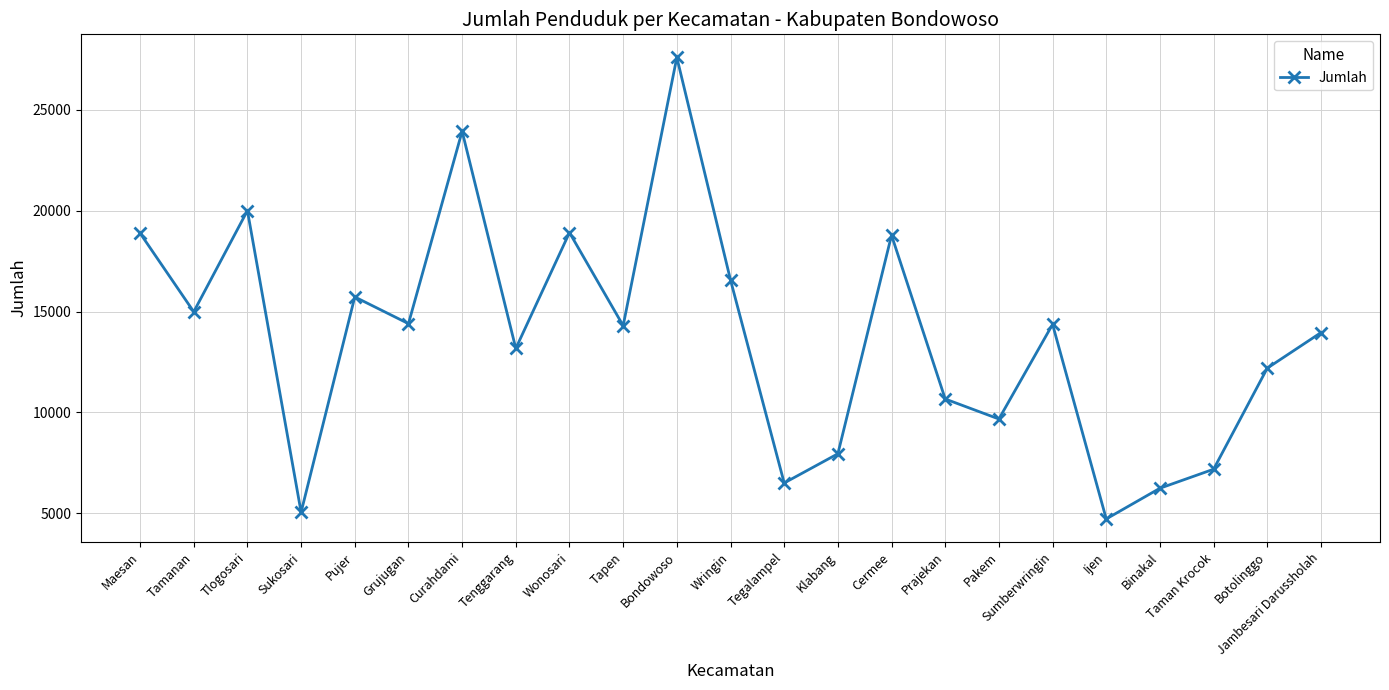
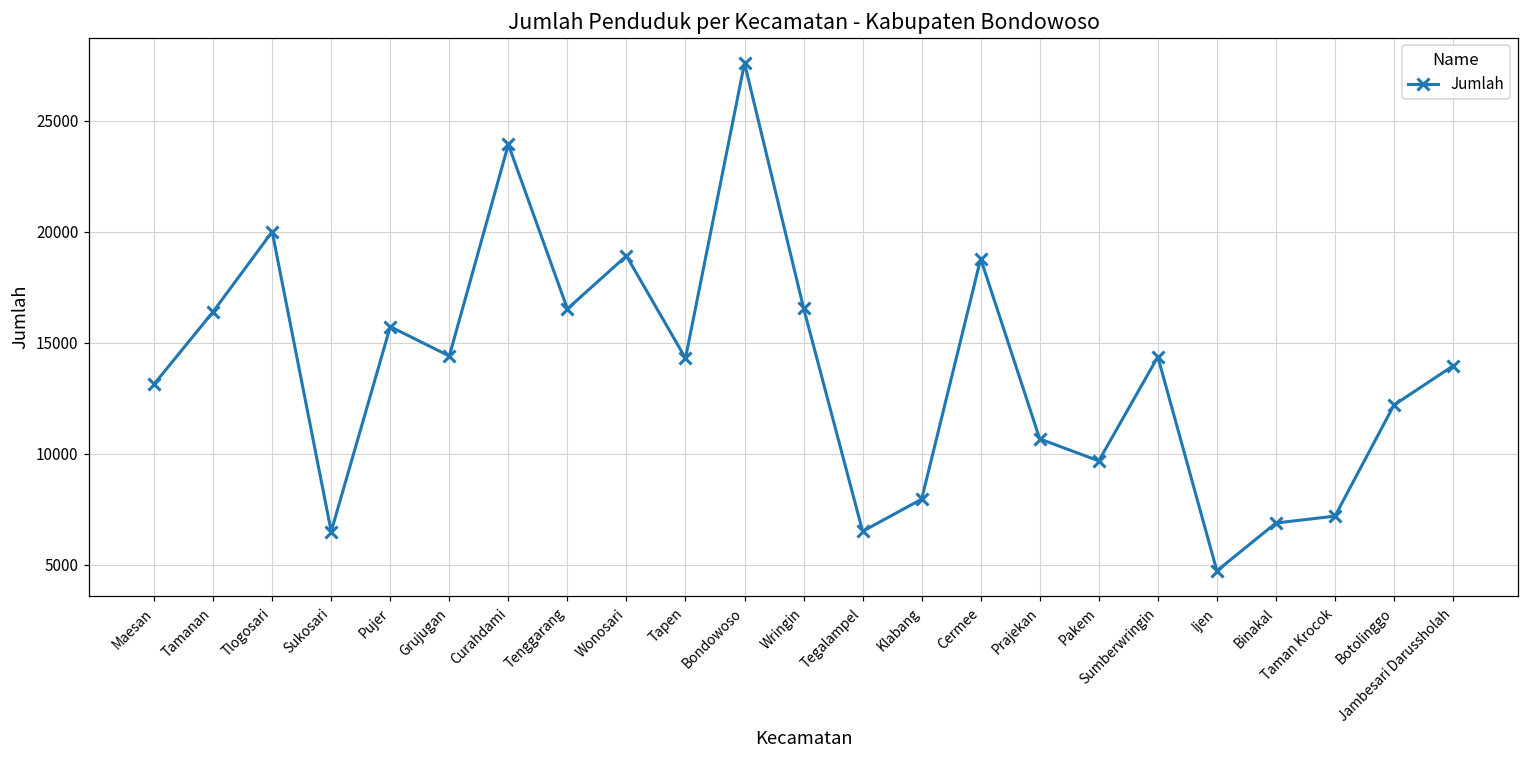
Maesan: 18900 -> 13100
Tamanan: 15000 -> 16400
Sukosari: 5100 -> 6500
Tenggarang: 13200 -> 16500
Binakal: 6200 -> 6900
